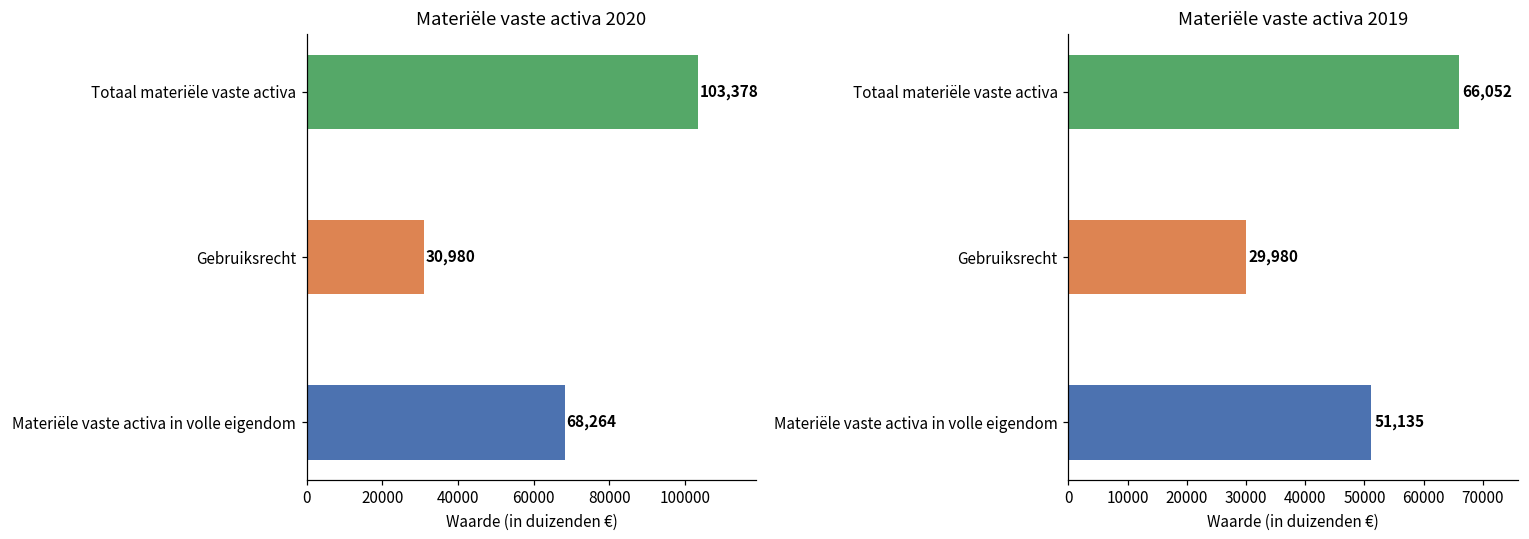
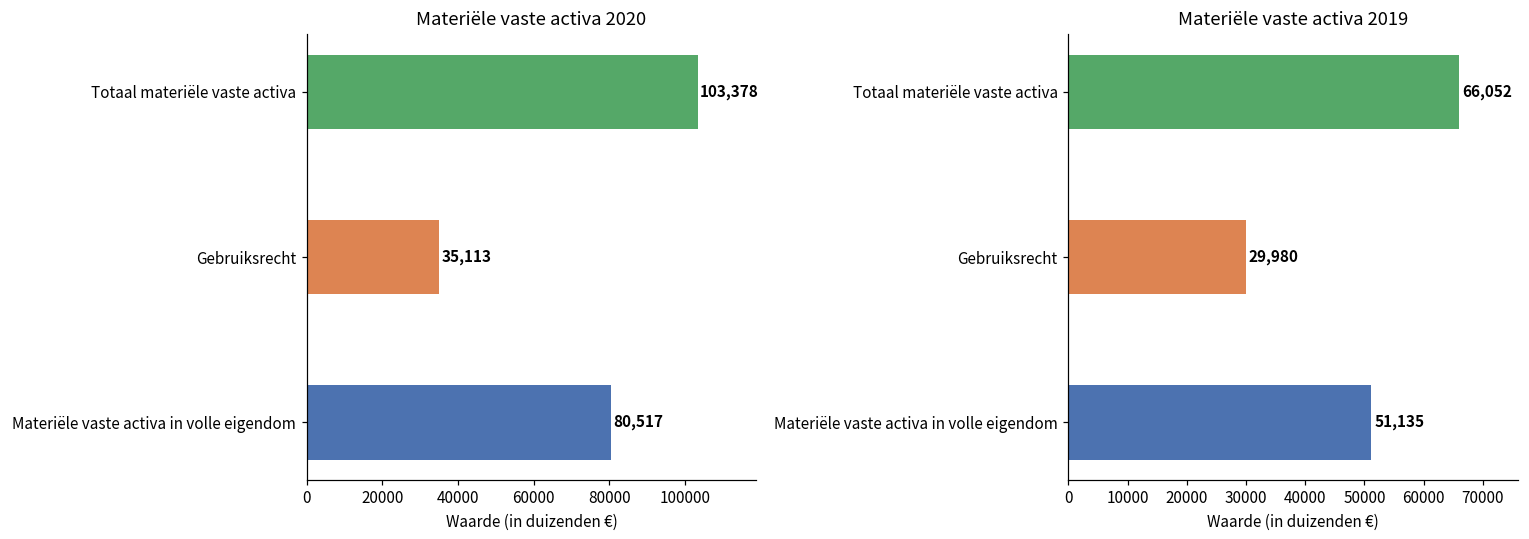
Materiële vaste activa 2020, Gebruiksrecht: 30,980 -> 35,113
Materiële vaste activa 2020, Materiële vaste activa in volle eigendom: 68,264 -> 80,517
